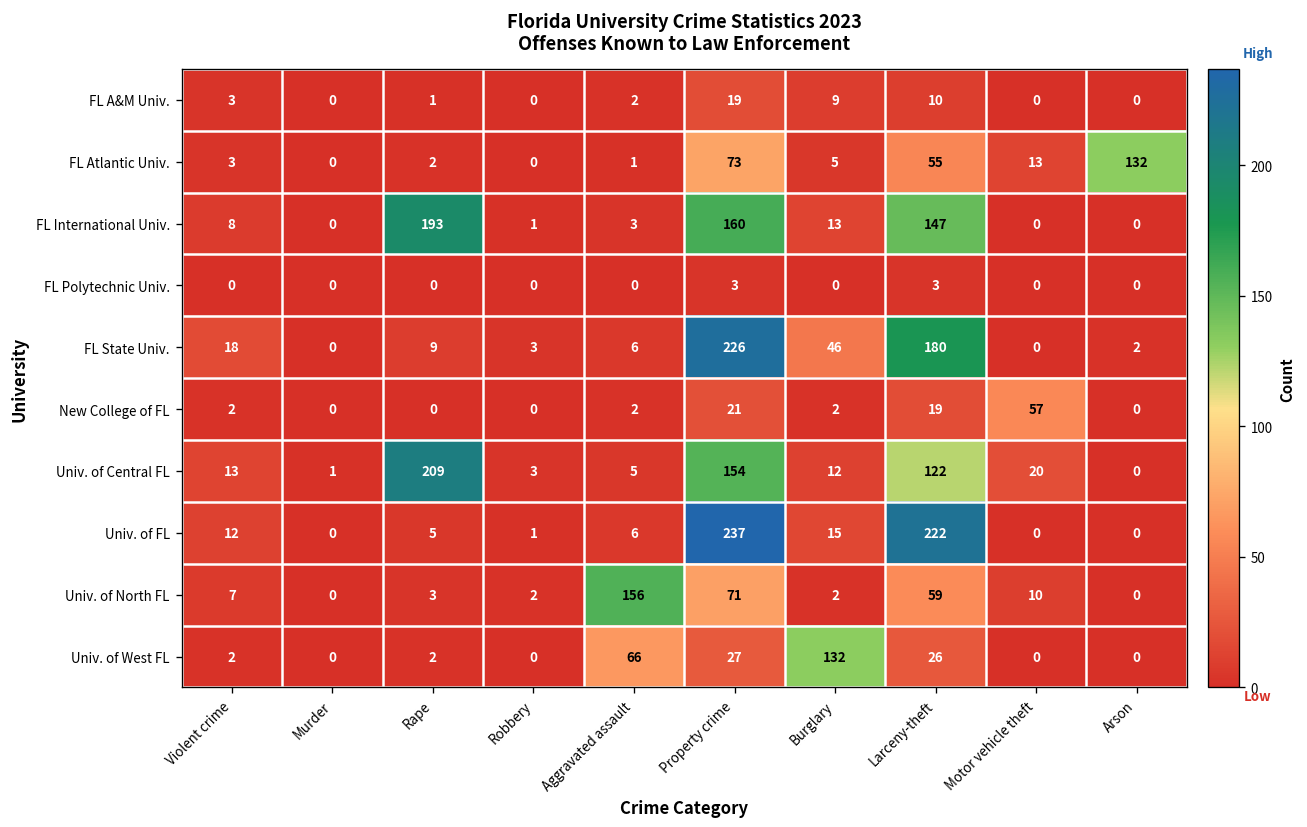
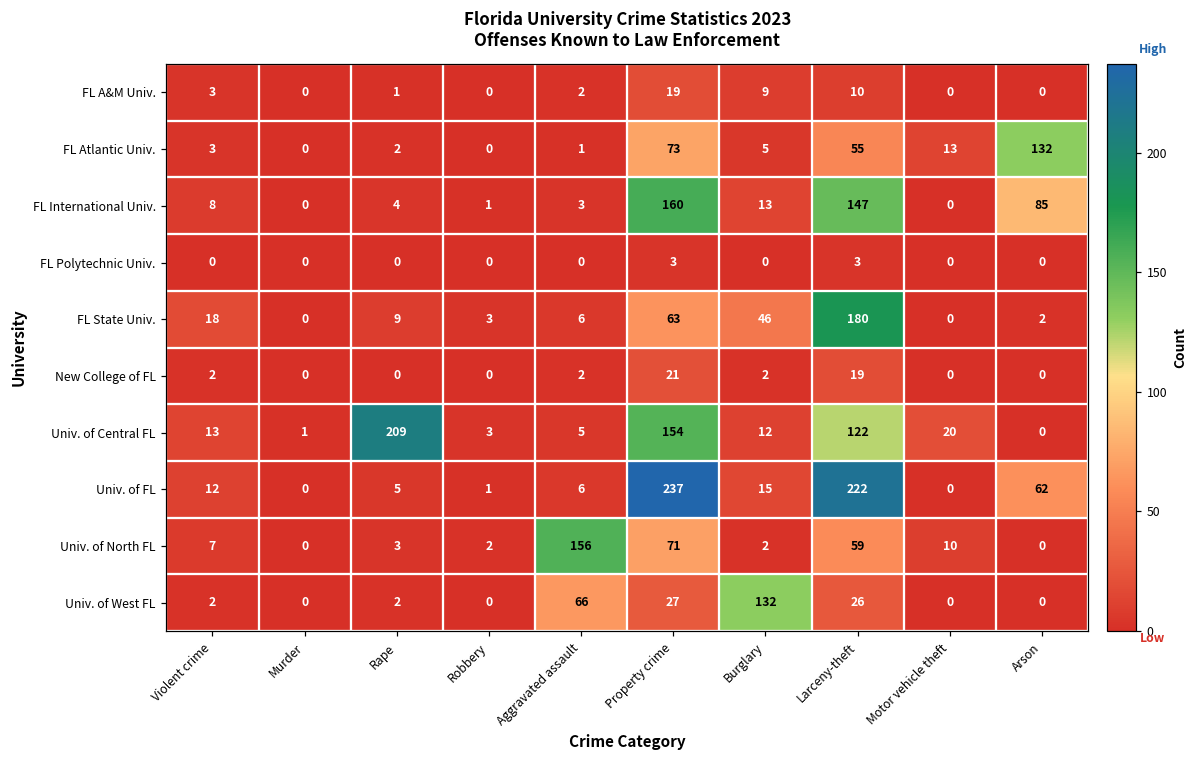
FL International Univ., Rape: 193 -> 4
FL International Univ., Arson: 0 -> 85
FL State Univ., Property crime: 226 -> 63
New College of FL, Motor vehicle theft: 57 -> 0
Univ. of FL, Arson: 0 -> 62
